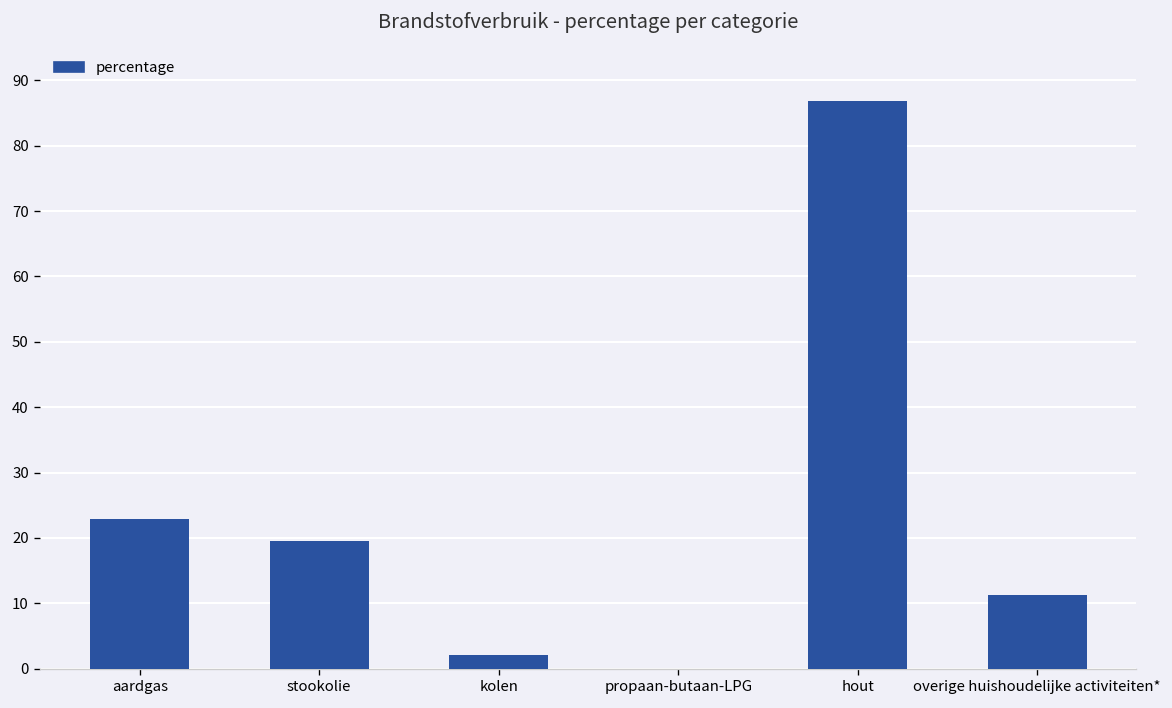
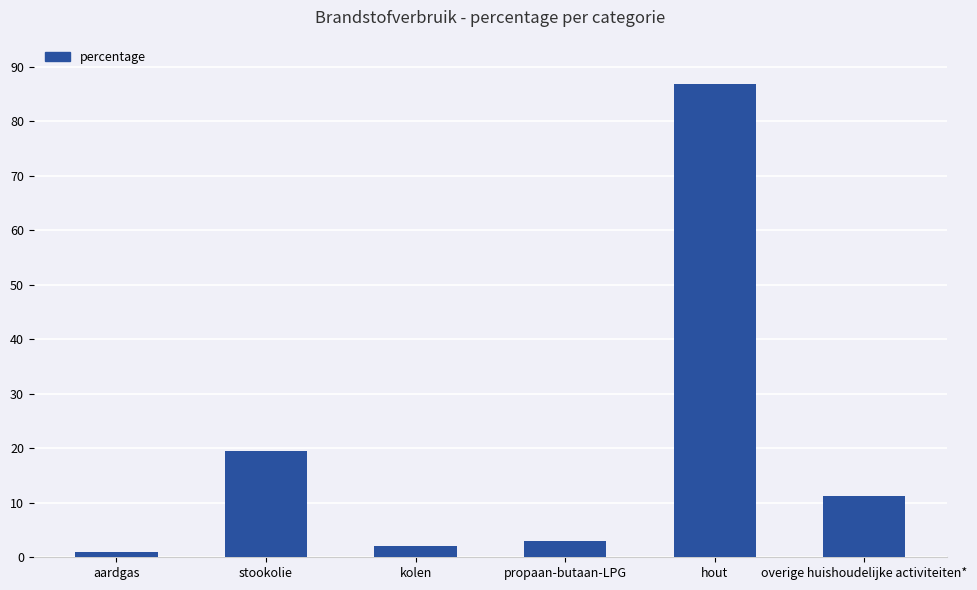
aardgas: 23 -> 1
propaan-butaan-LPG: 0 -> 3
